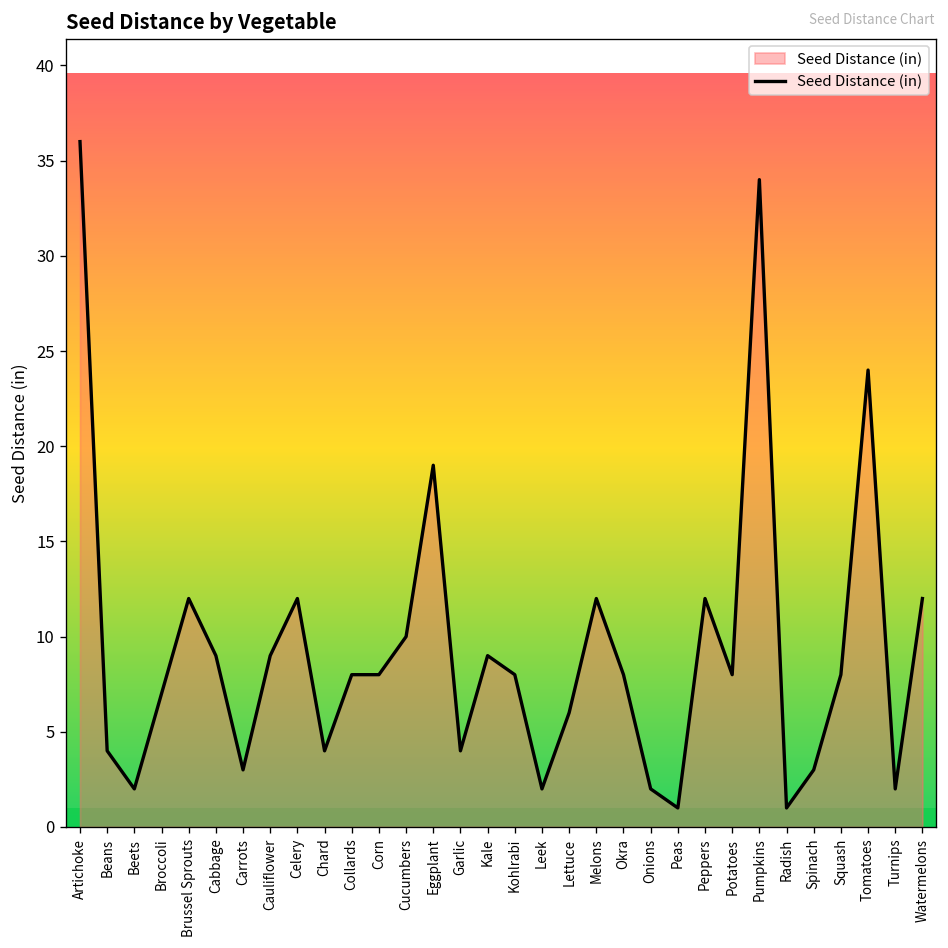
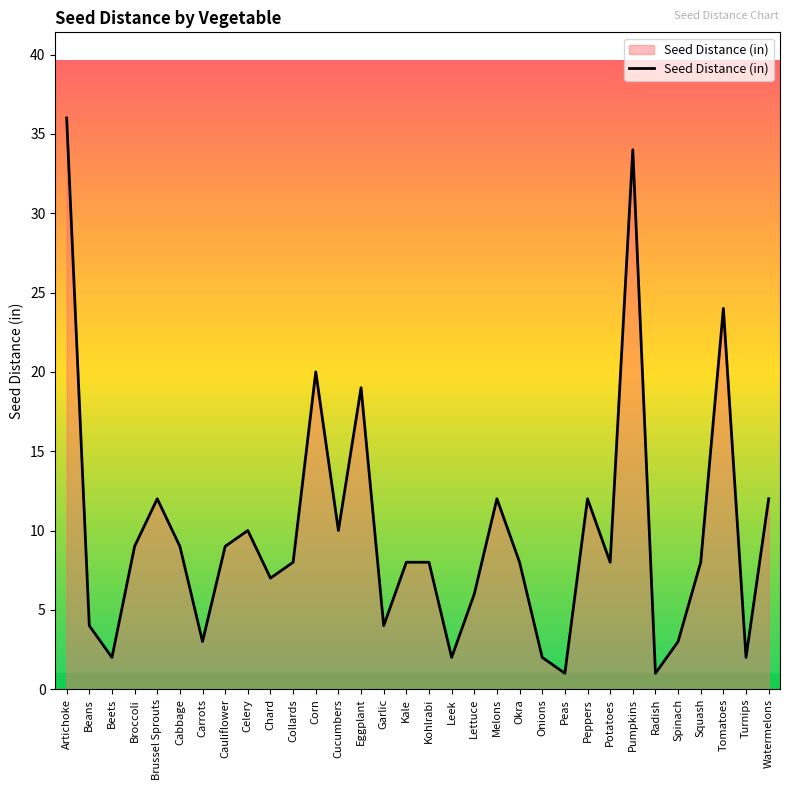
Broccoli: 7 -> 9
Celery: 12 -> 10
Chard: 4 -> 7
Corn: 8 -> 20
Kale: 9 -> 8
